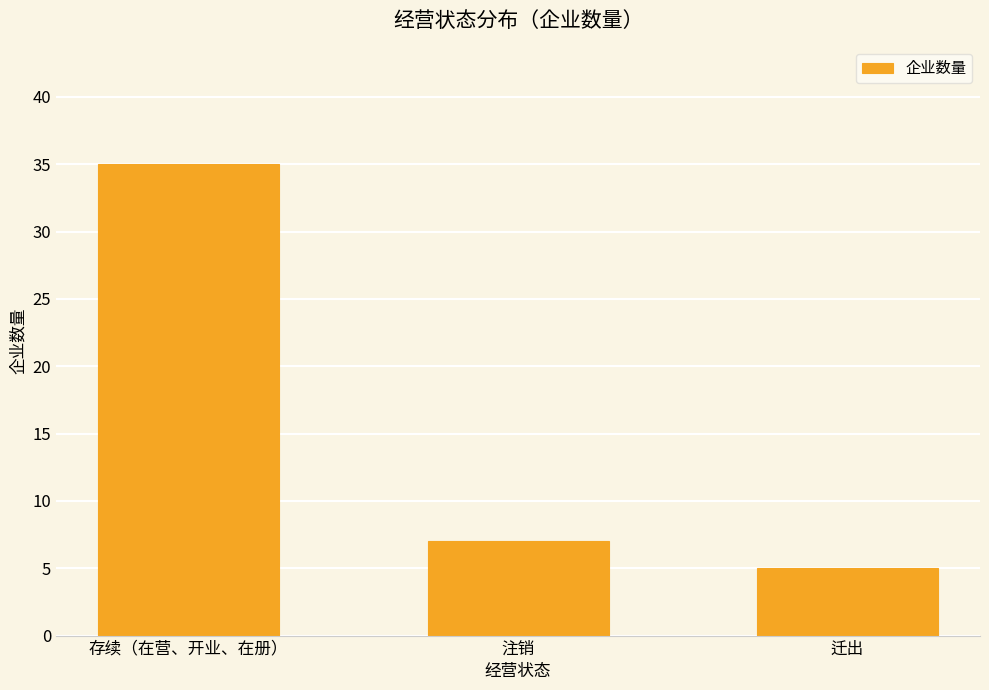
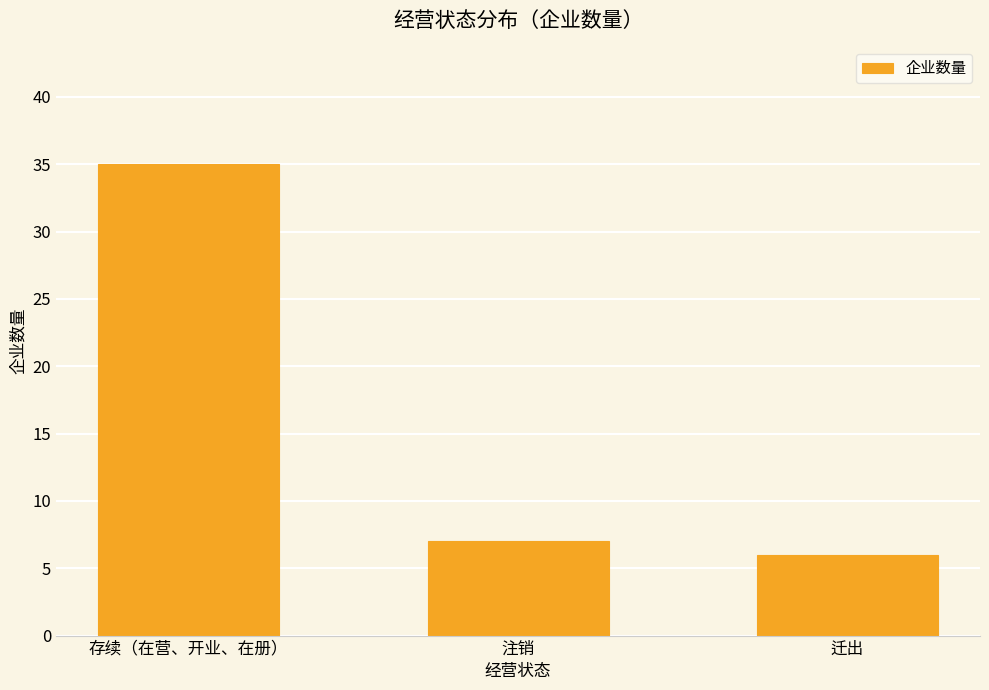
迁出: 5 -> 6
